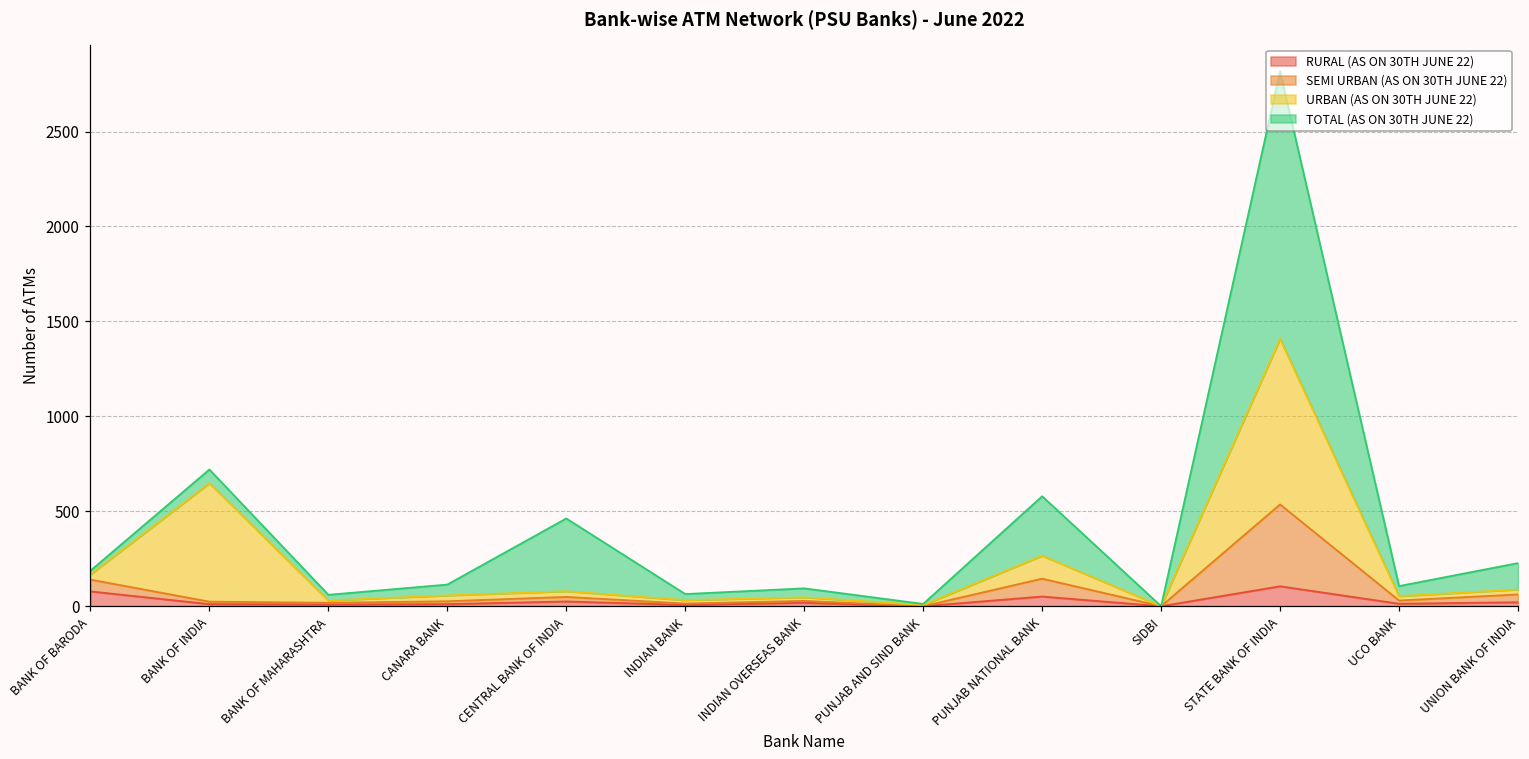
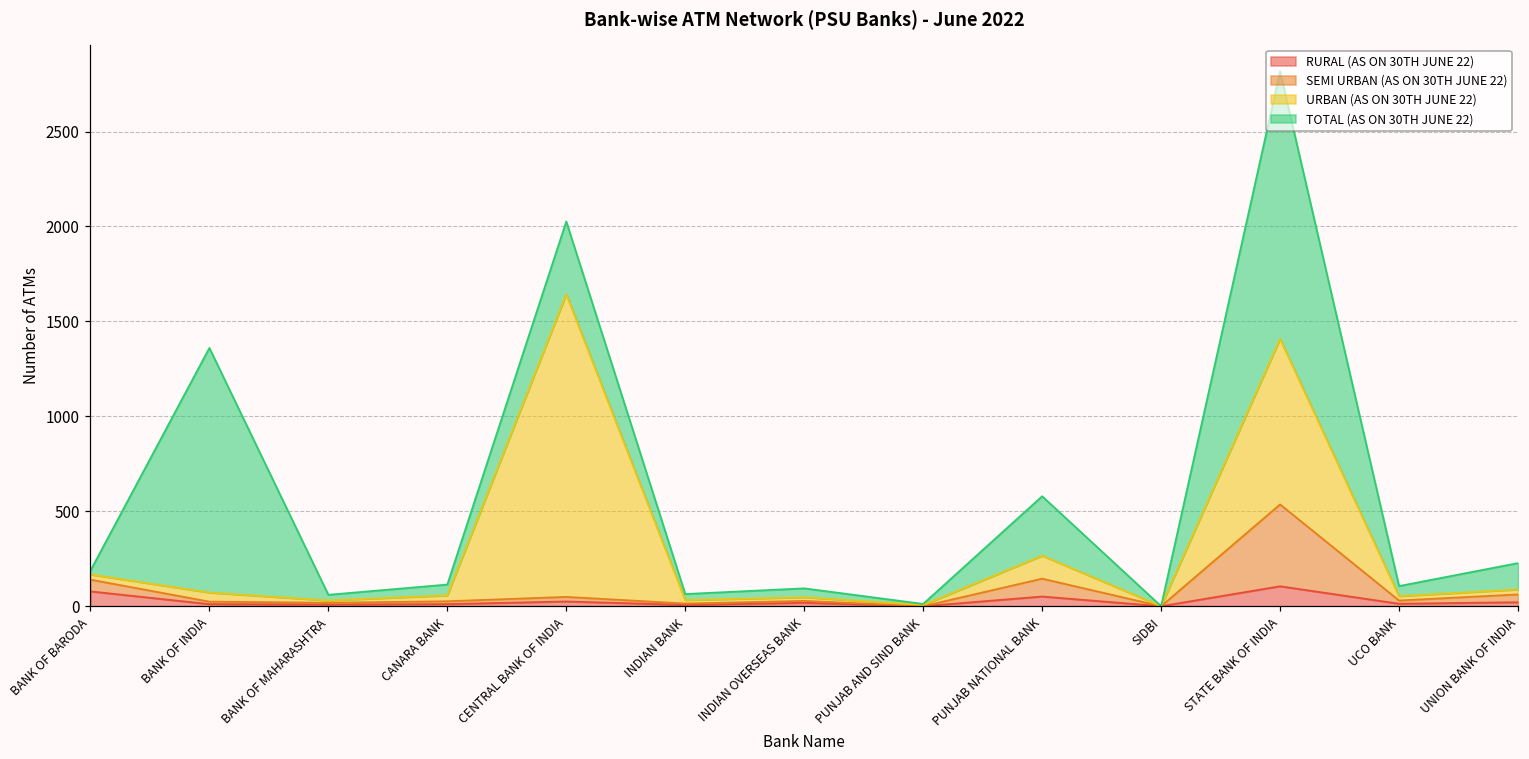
URBAN (AS ON 30TH JUNE 22), BANK OF INDIA: 620 -> 50
TOTAL (AS ON 30TH JUNE 22), BANK OF INDIA: 70 -> 1290
URBAN (AS ON 30TH JUNE 22), CENTRAL BANK OF INDIA: 30 -> 1590
